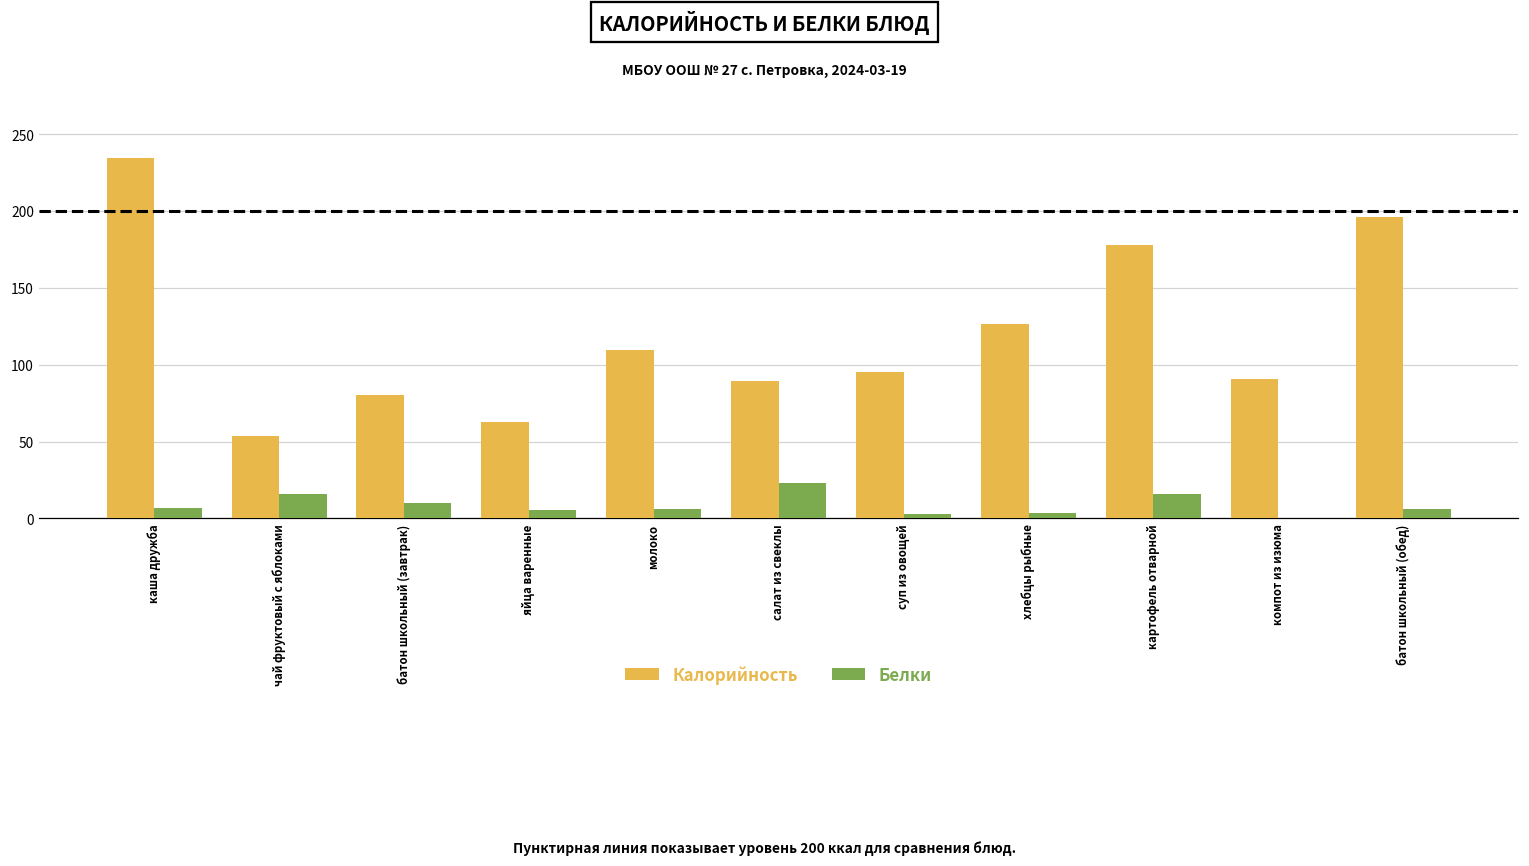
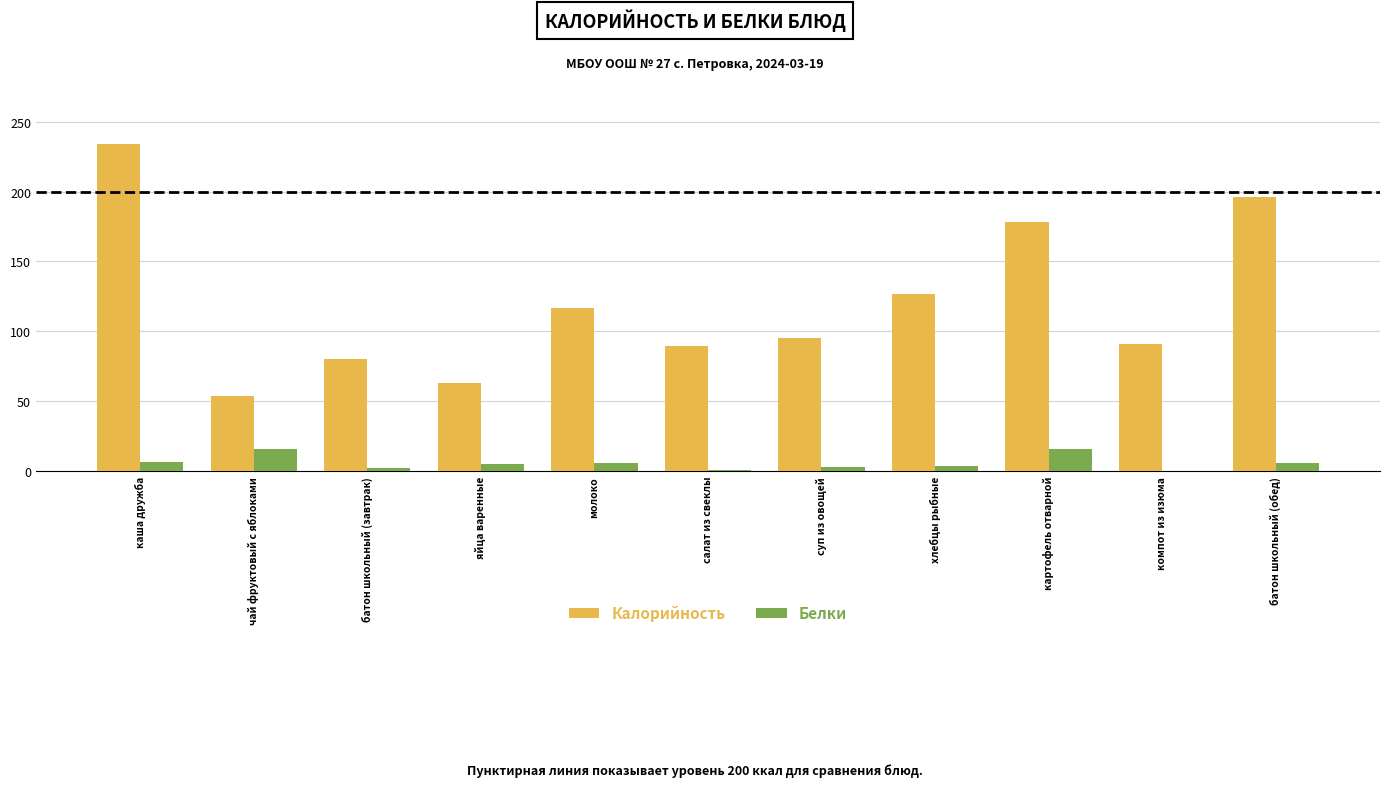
Белки, батон школьный (завтрак): 10 -> 2
Калорийность, молоко: 109 -> 116
Белки, салат из свеклы: 23 -> 1
